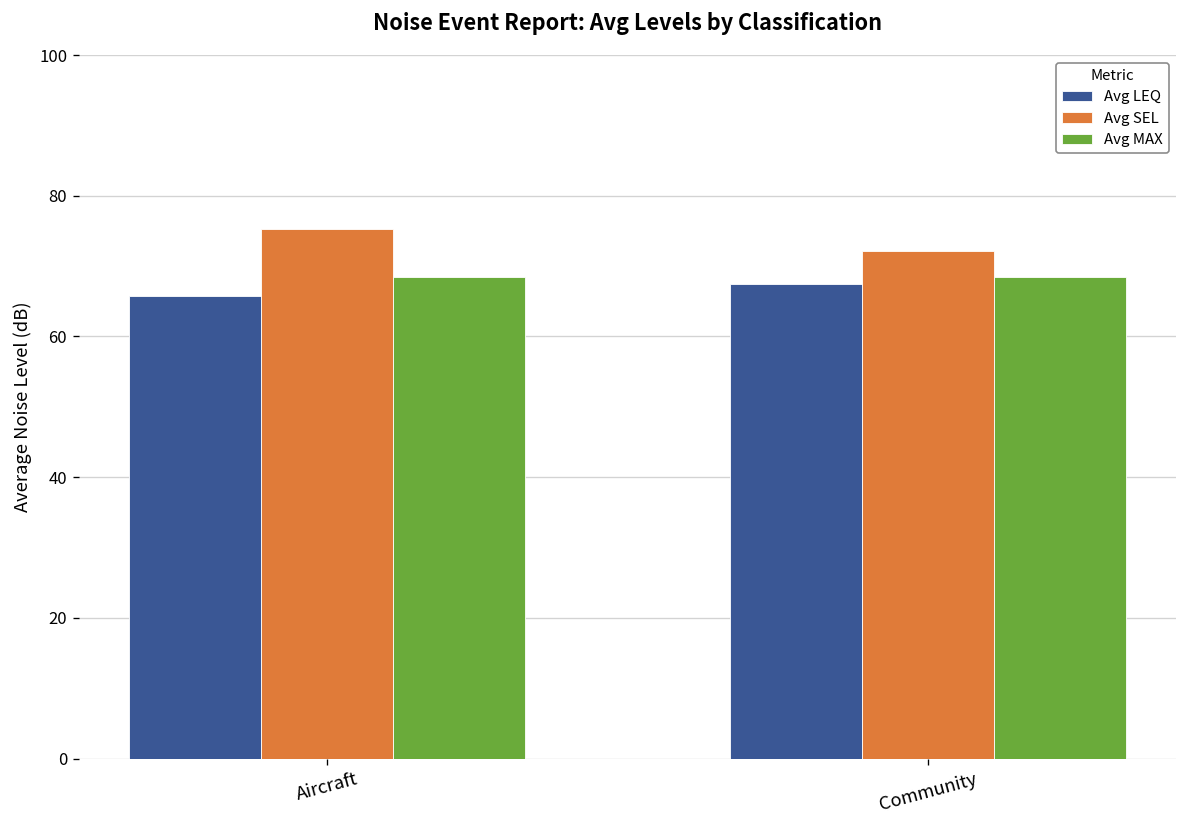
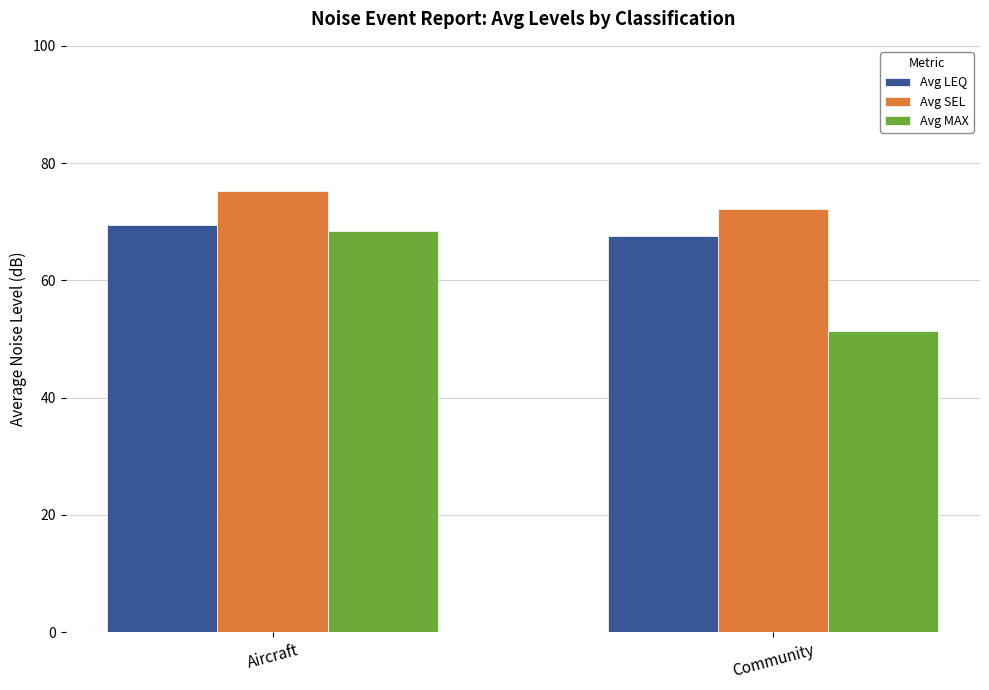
Avg LEQ, Aircraft: 66 -> 69
Avg MAX, Community: 68 -> 51
